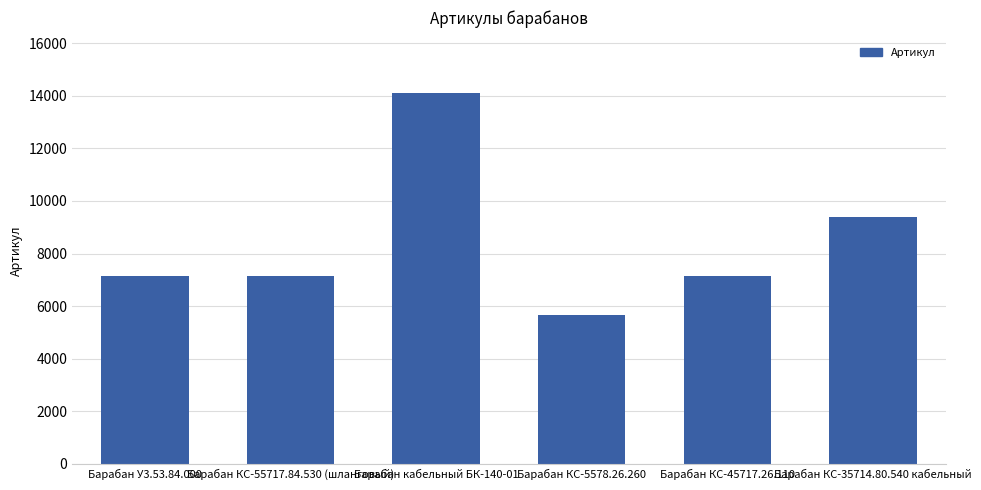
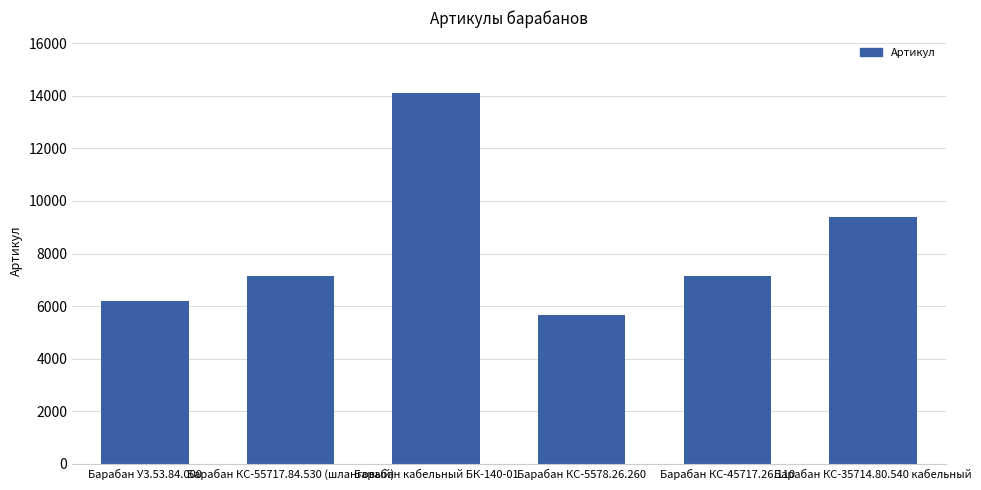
Барабан У3.53.84.000: 7200 -> 6200
